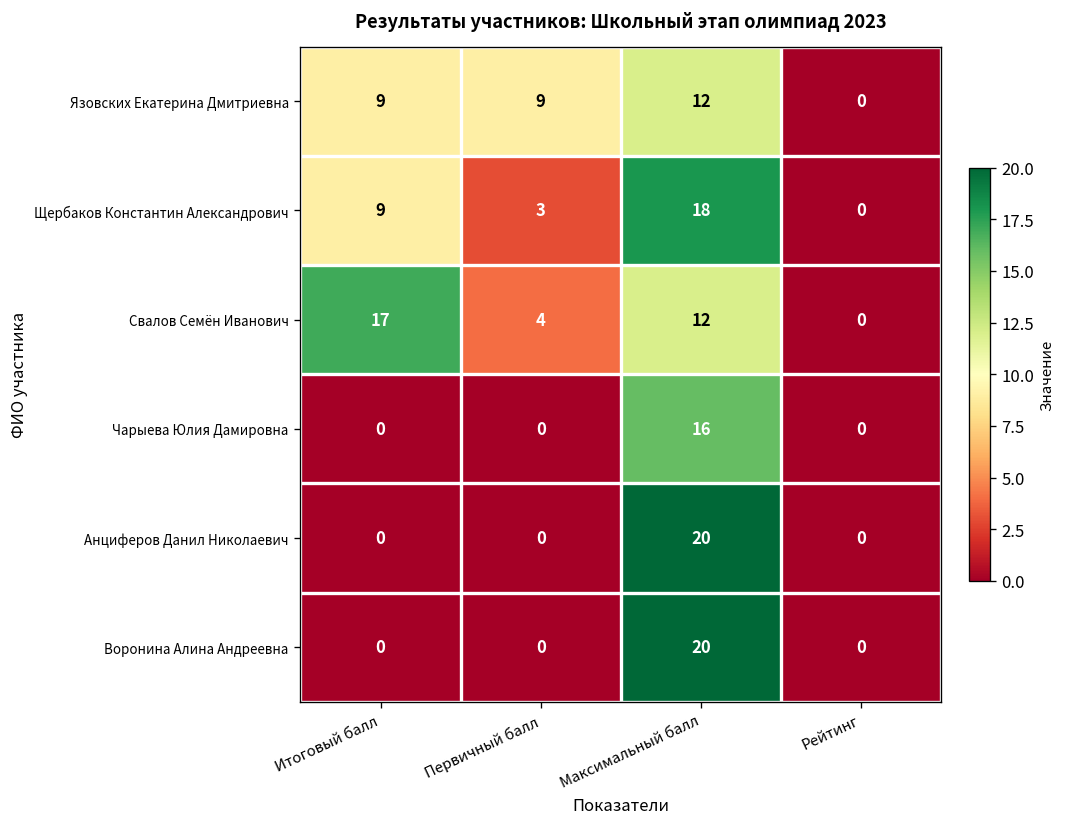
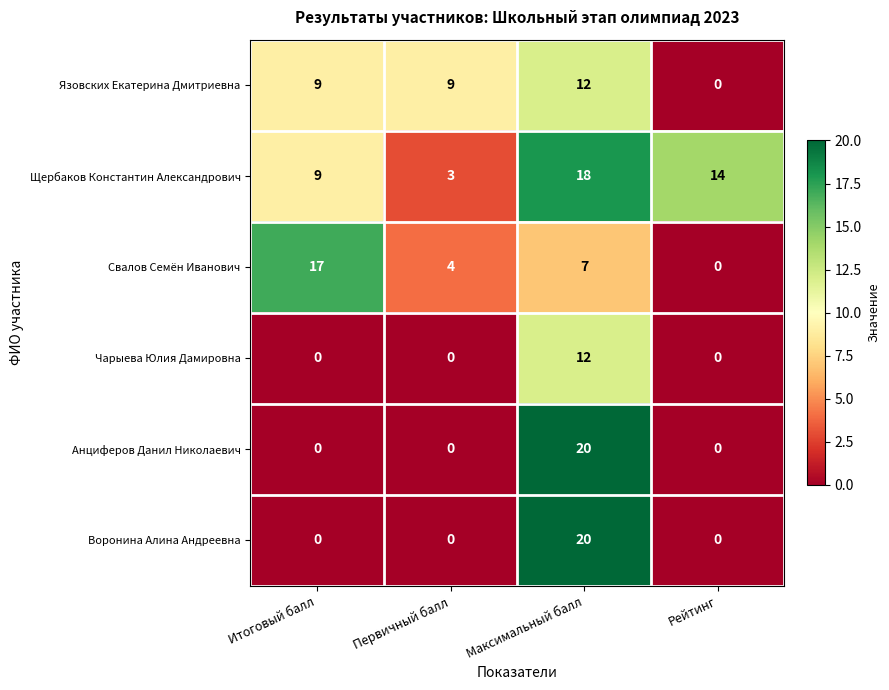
Щербаков Константин Александрович, Рейтинг: 0 -> 14
Свалов Семён Иванович, Максимальный балл: 12 -> 7
Чарыева Юлия Дамировна, Максимальный балл: 16 -> 12
